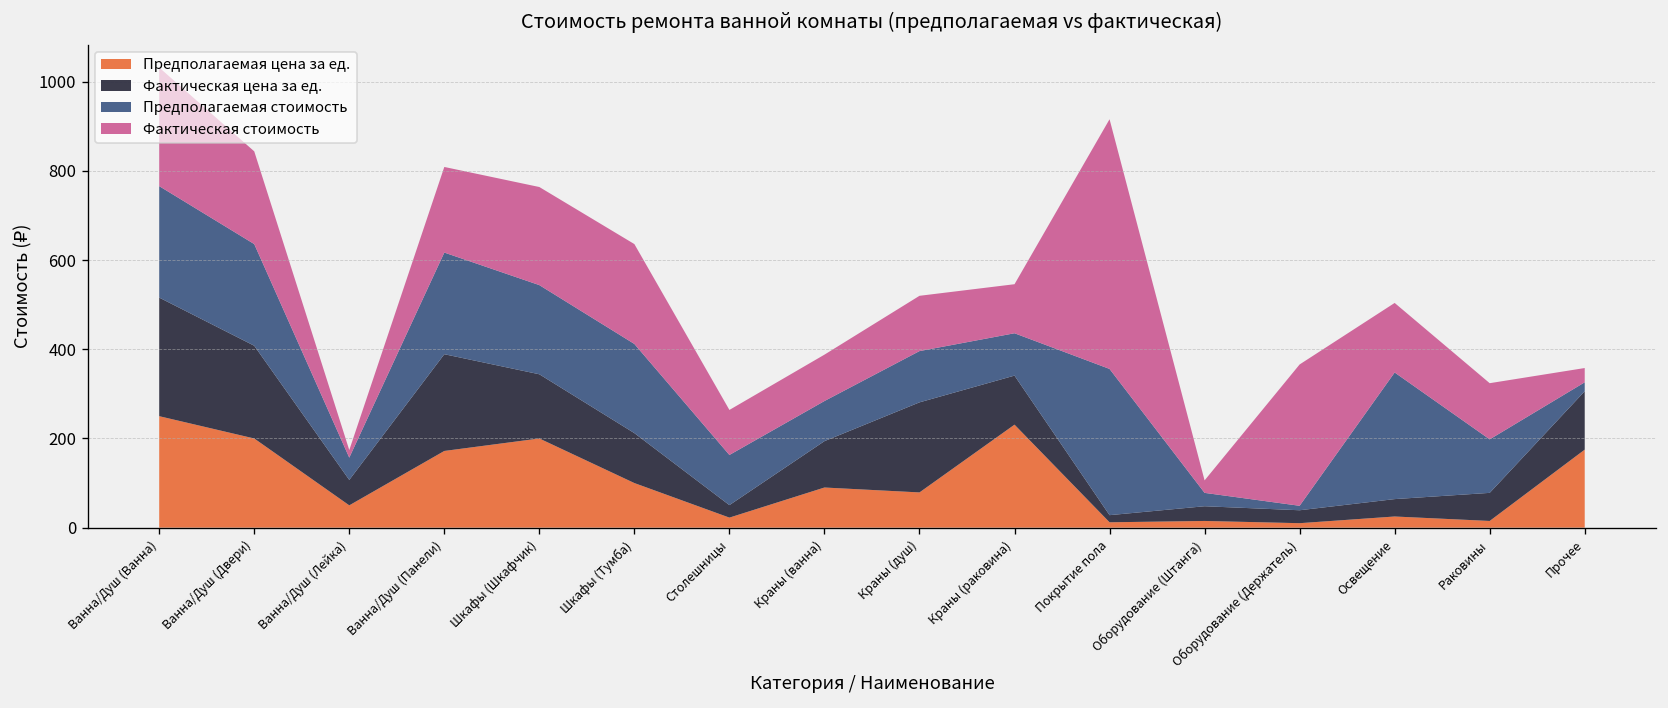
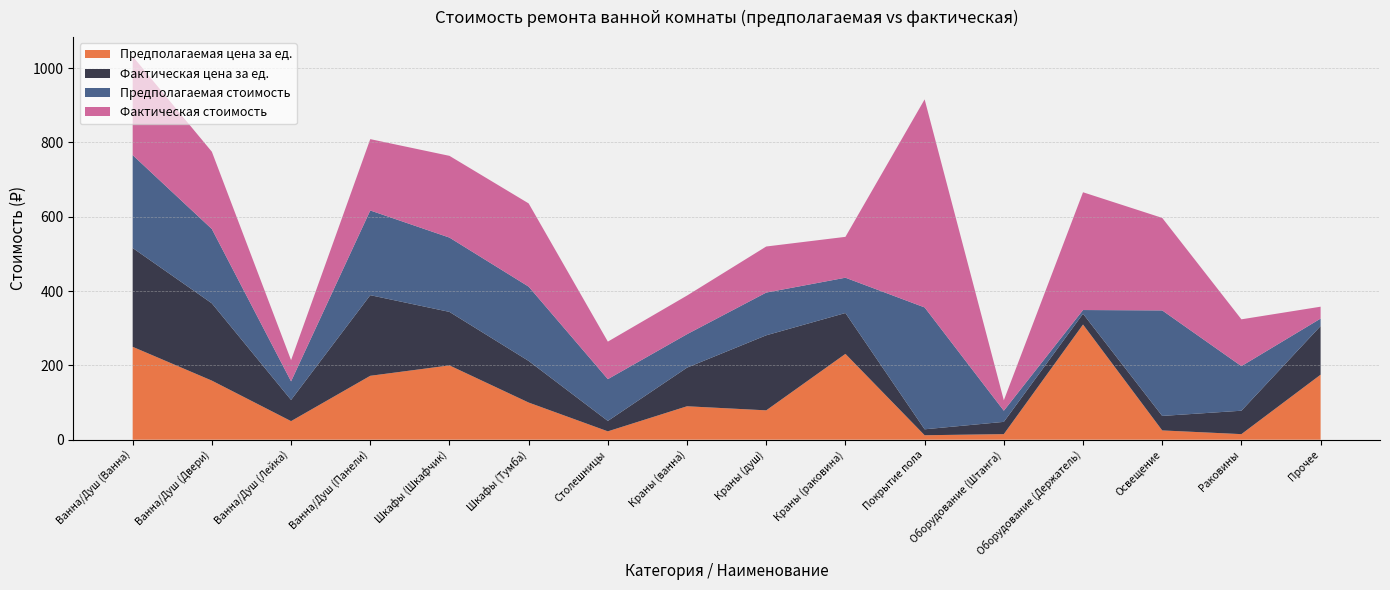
Предполагаемая цена за ед., Ванна/Душ (Двери): 200 -> 160
Предполагаемая стоимость, Ванна/Душ (Двери): 230 -> 200
Фактическая стоимость, Ванна/Душ (Лейка): 20 -> 60
Предполагаемая цена за ед., Оборудование (Держатель): 10 -> 310
Фактическая стоимость, Освещение: 160 -> 250
